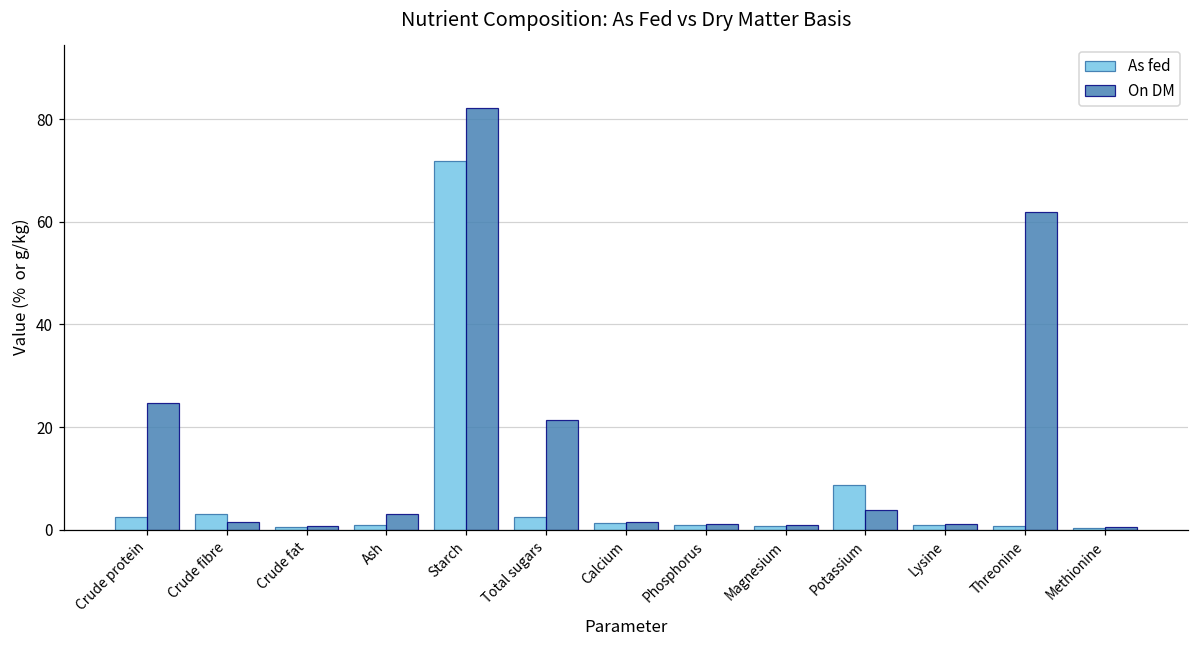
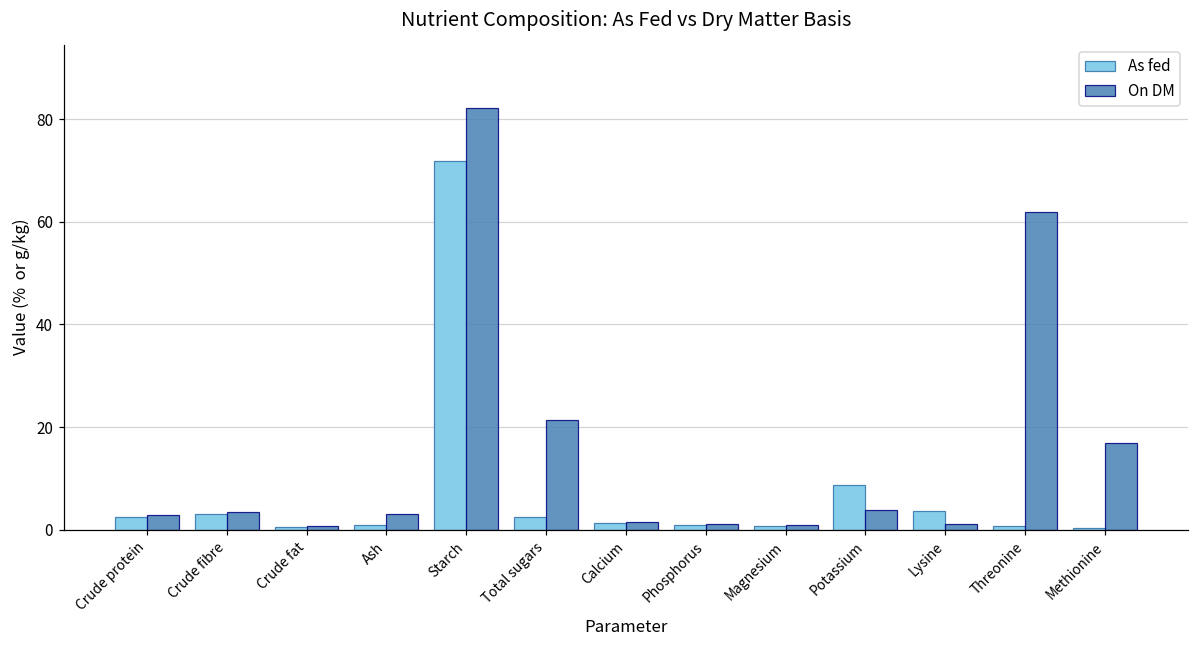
On DM, Crude protein: 25 -> 3
On DM, Crude fibre: 1 -> 3
As fed, Lysine: 1 -> 4
On DM, Methionine: 1 -> 17
